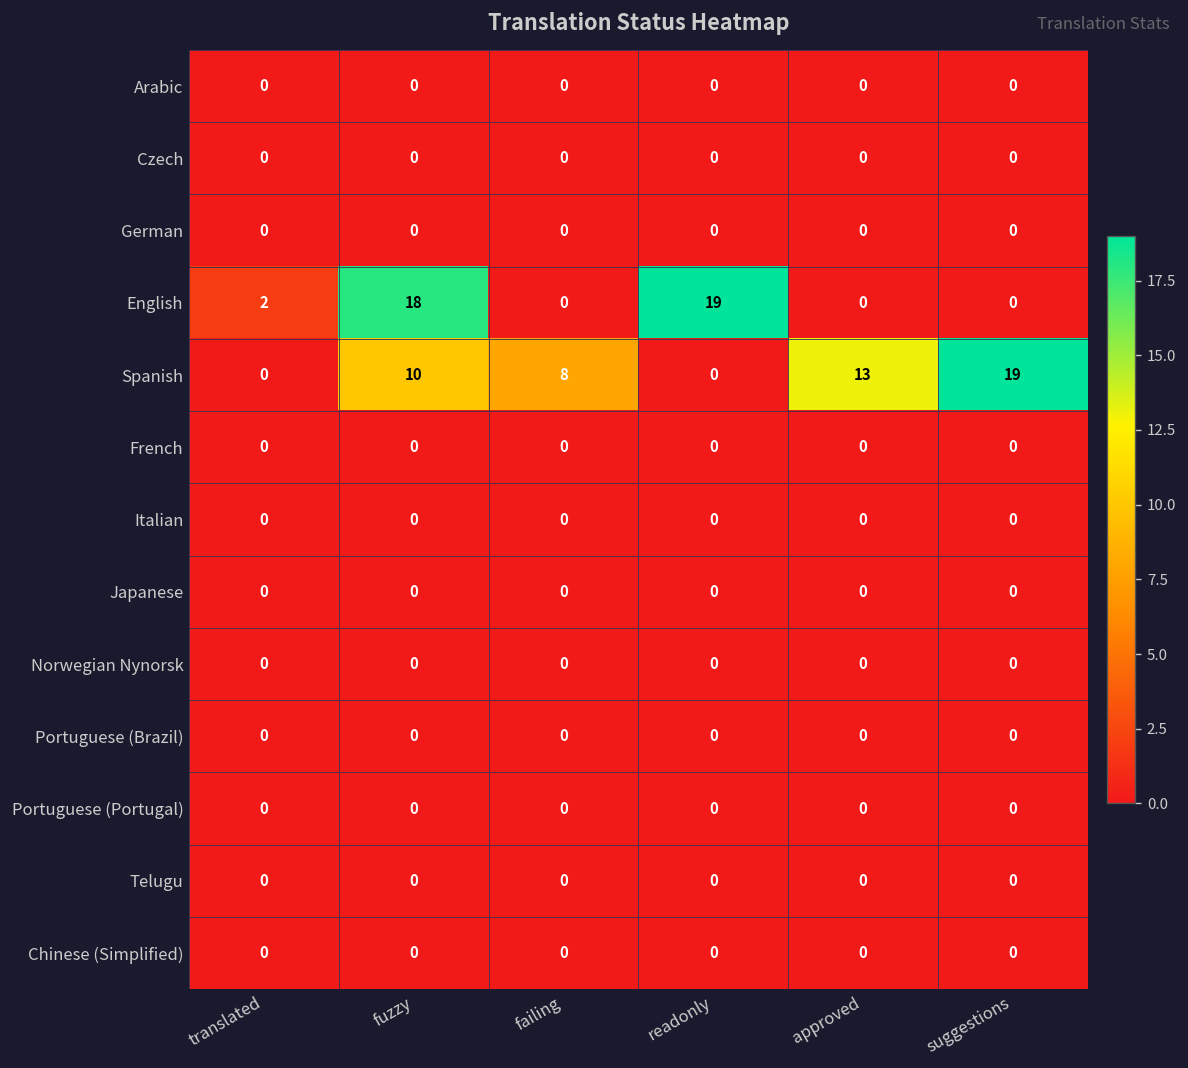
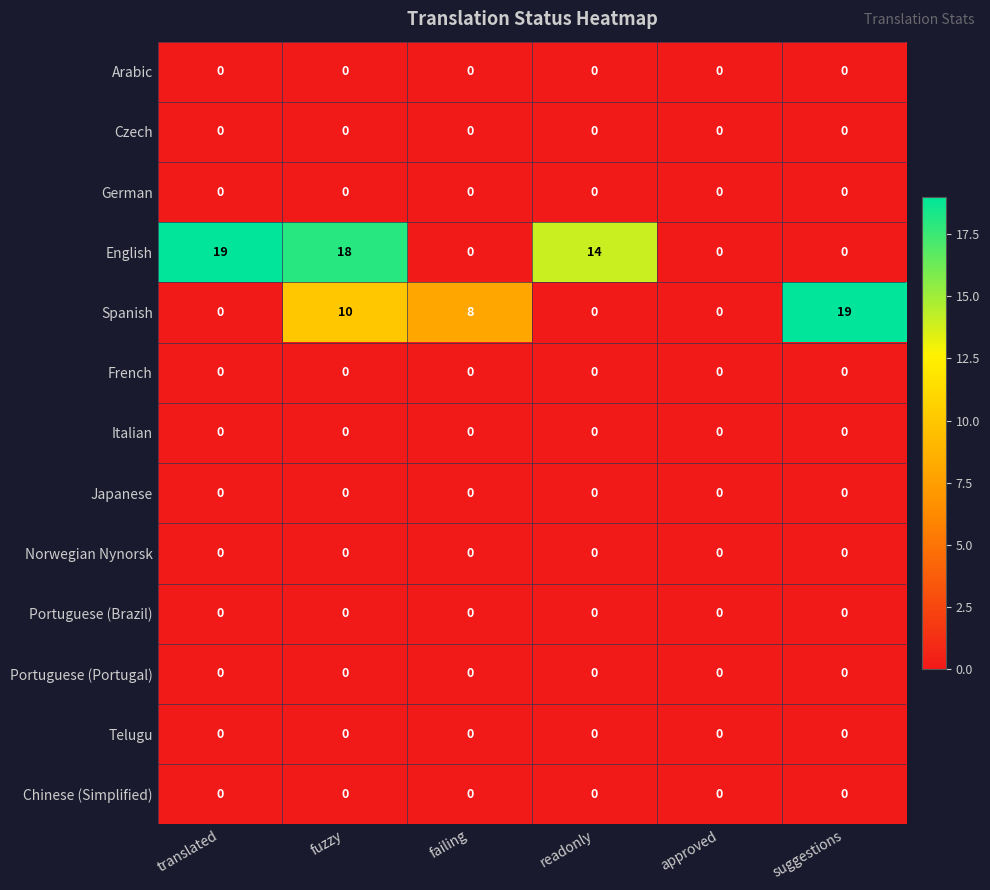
English, translated: 2 -> 19
English, readonly: 19 -> 14
Spanish, approved: 13 -> 0
